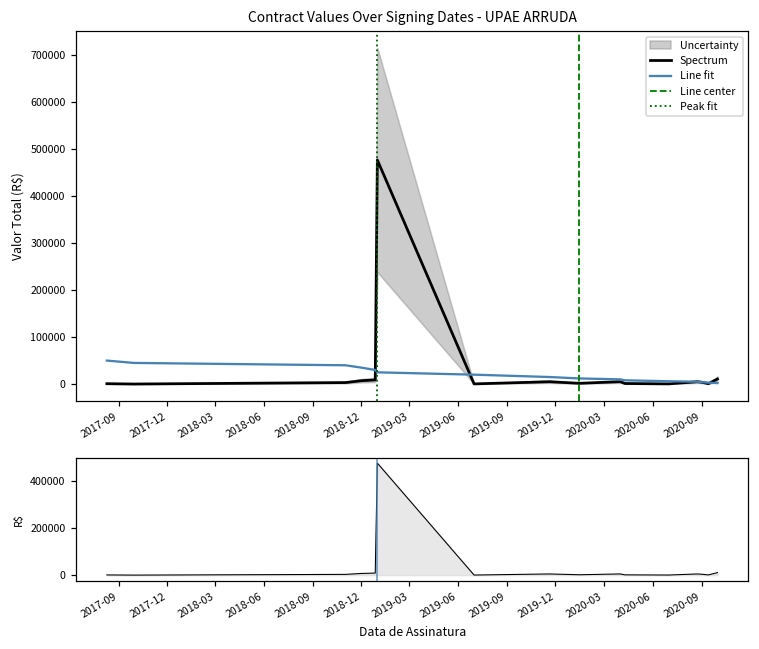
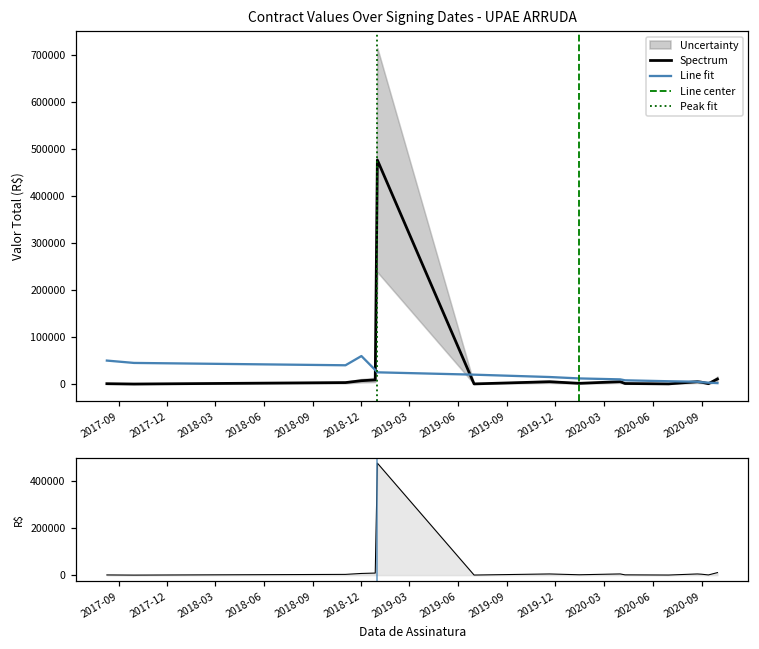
Contract Values Over Signing Dates - UPAE ARRUDA, Line fit, 2018-12: 40000 -> 60000
